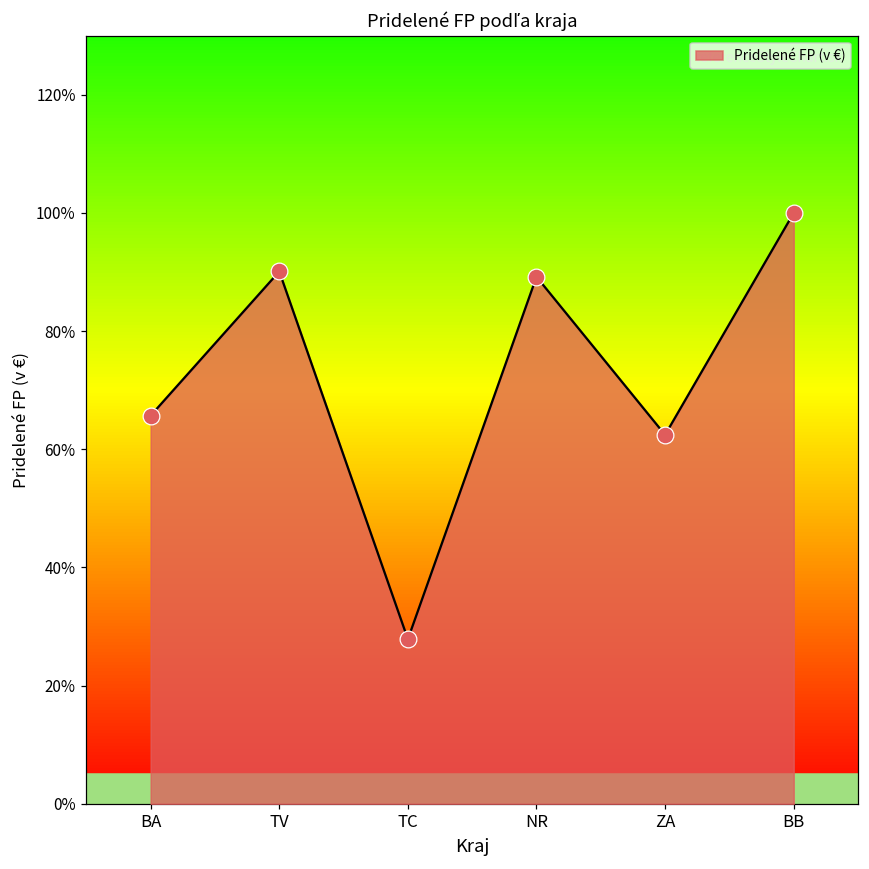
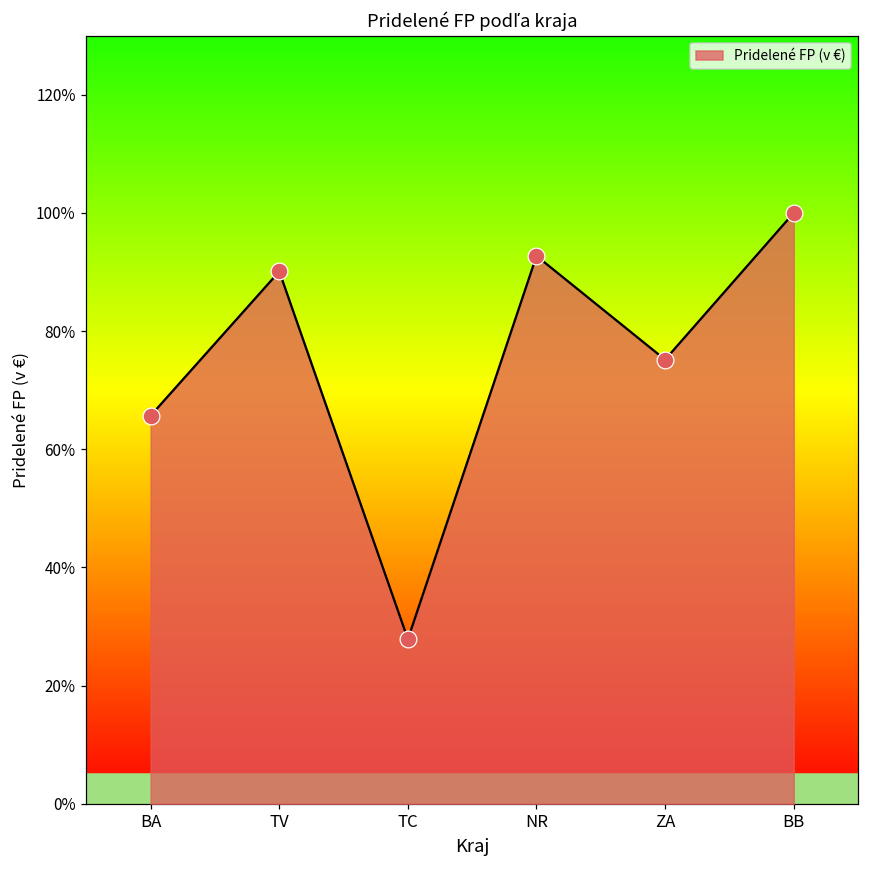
NR: 89% -> 93%
ZA: 62% -> 75%
